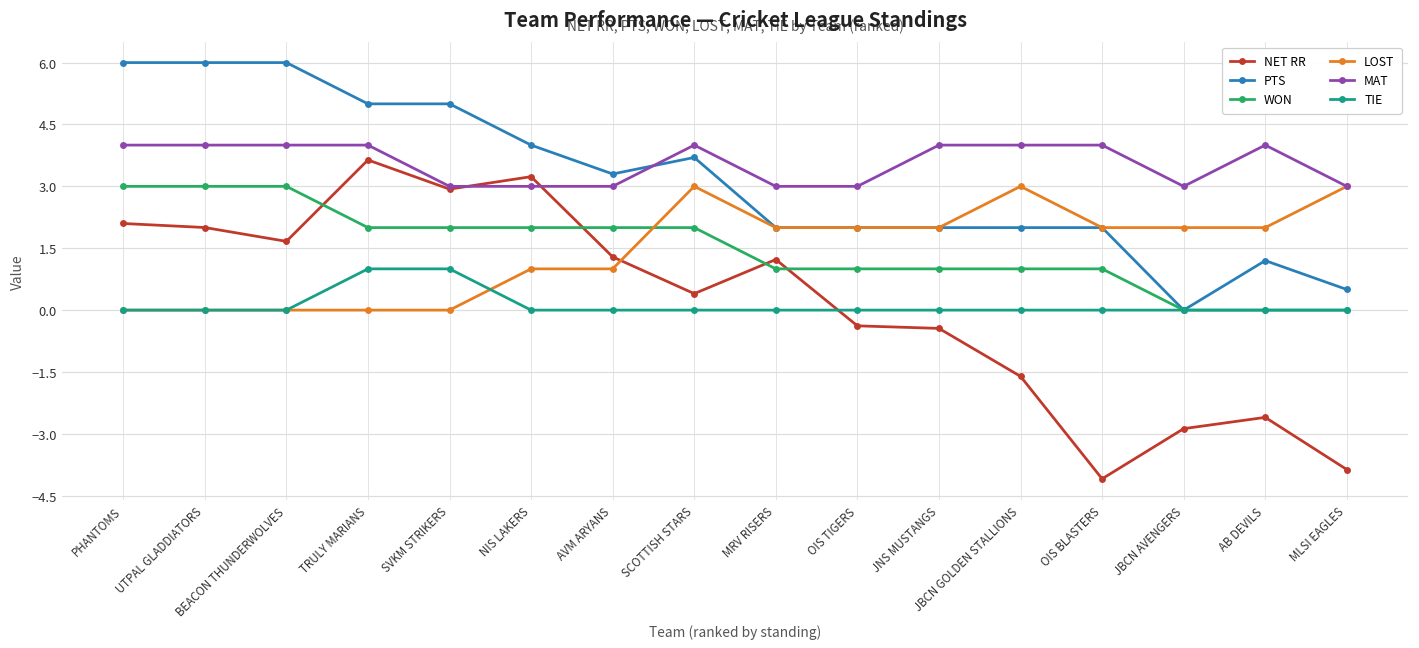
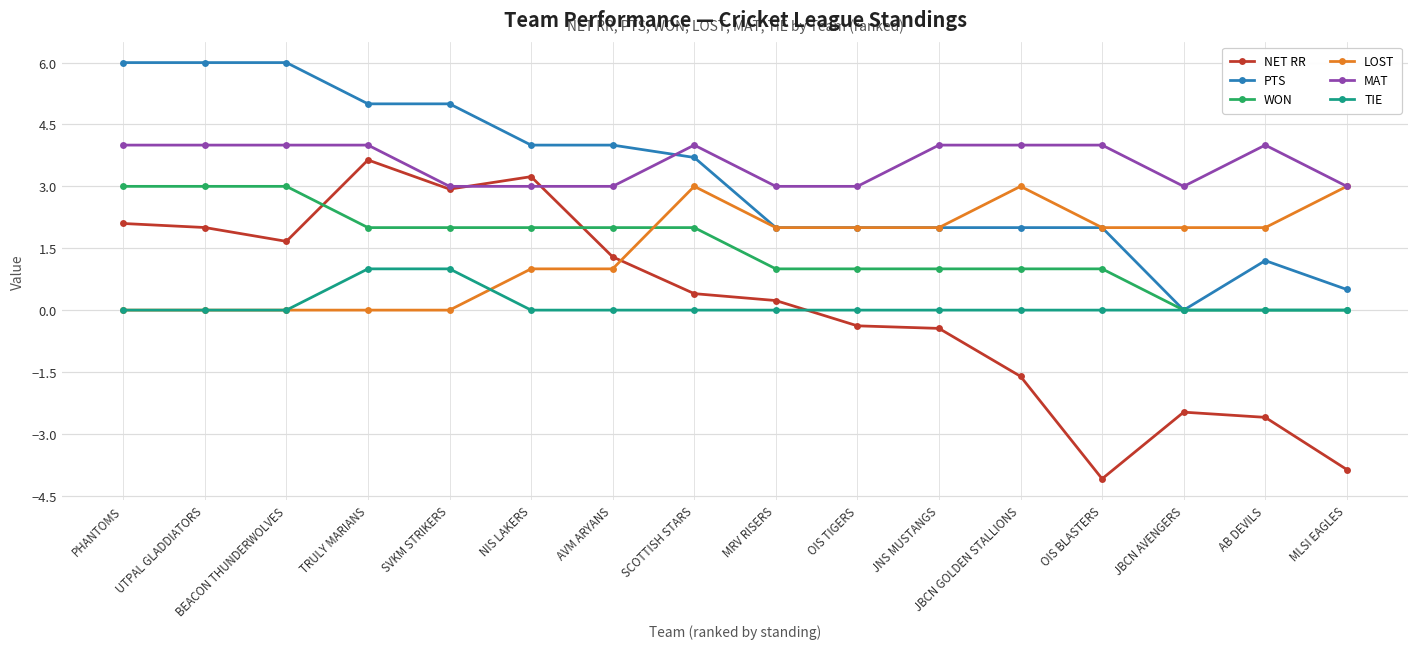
PTS, AVM ARYANS: 3.3 -> 4.0
NET RR, MRV RISERS: 1.2 -> 0.2
NET RR, JBCN AVENGERS: -2.9 -> -2.5
